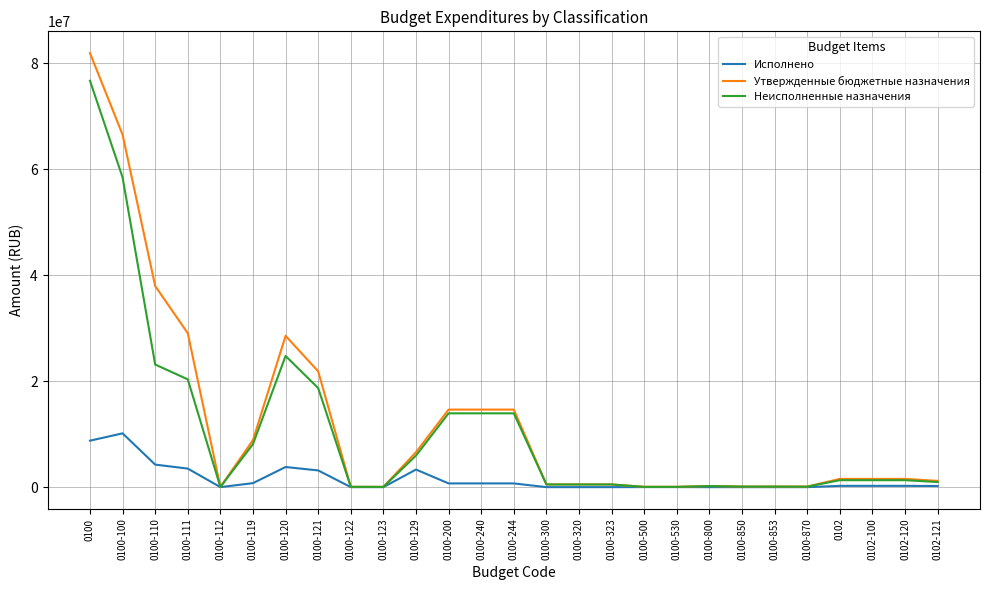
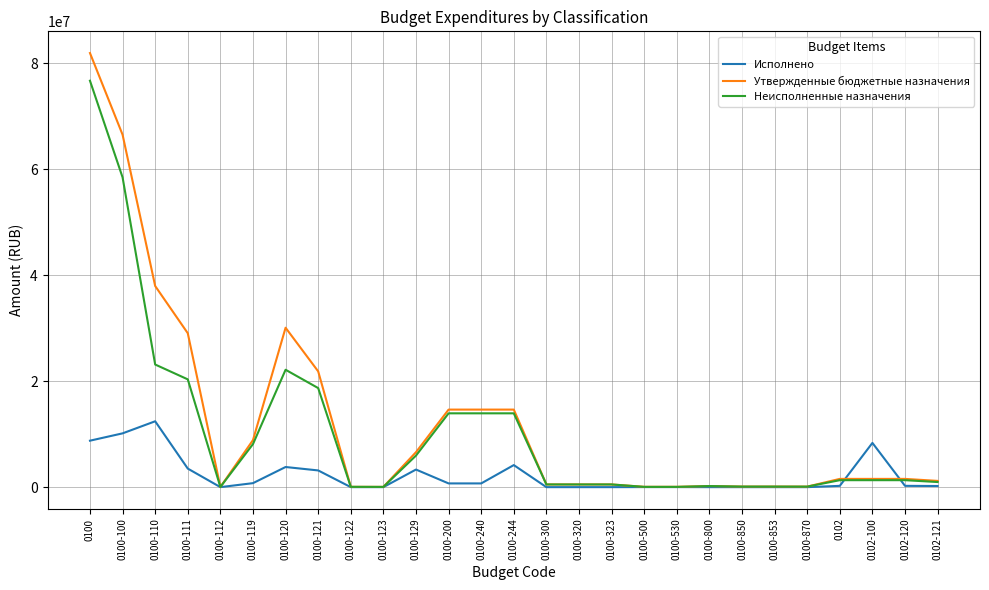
Исполнено, 0100-110: 4000000 -> 12000000
Утвержденные бюджетные назначения, 0100-120: 29000000 -> 30000000
Неисполненные назначения, 0100-120: 25000000 -> 22000000
Исполнено, 0100-244: 1000000 -> 4000000
Исполнено, 0102-100: 0 -> 8000000
